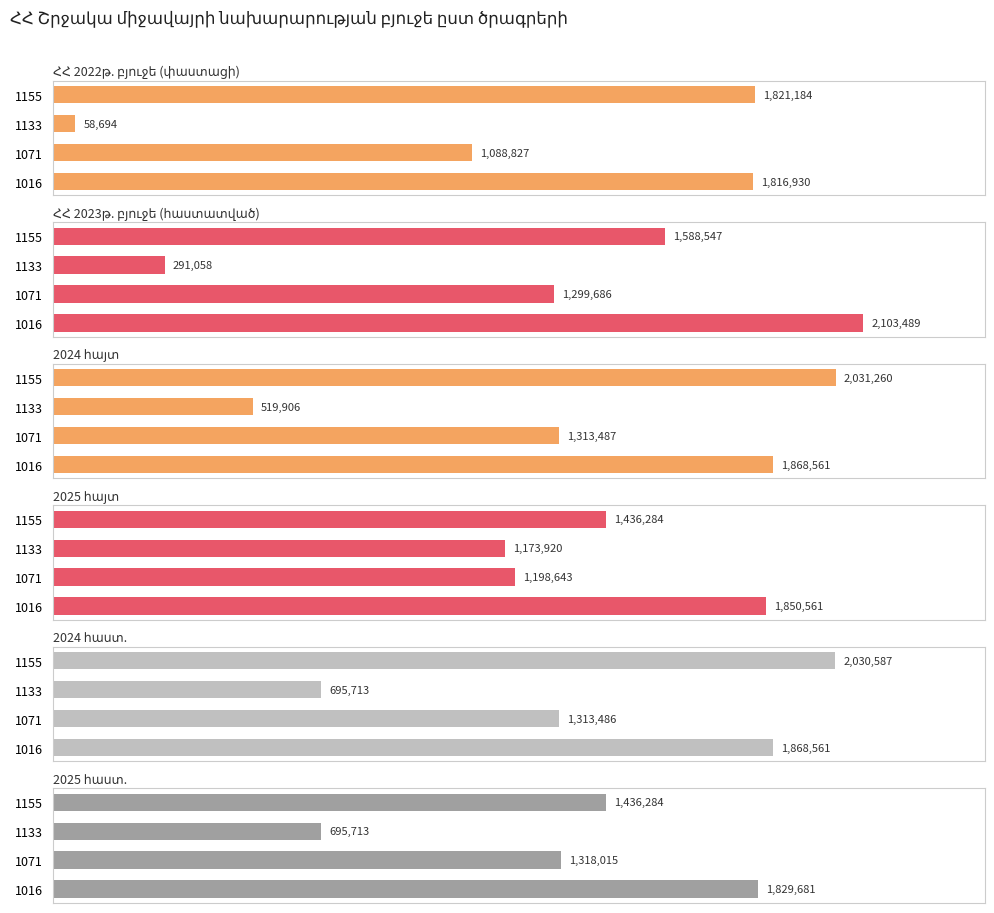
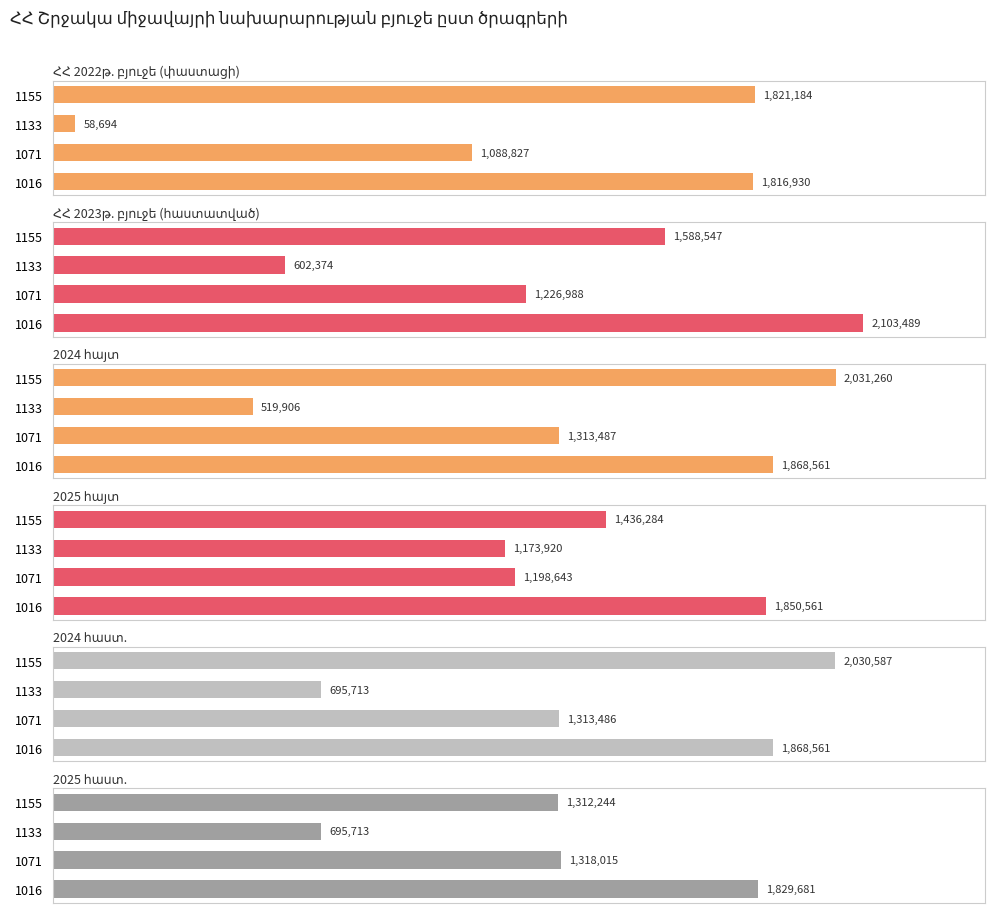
ՀՀ 2023թ. բյուջե (հաստատված), 1133: 291,058 -> 602,374
ՀՀ 2023թ. բյուջե (հաստատված), 1071: 1,299,686 -> 1,226,988
2025 հաստ., 1155: 1,436,284 -> 1,312,244
